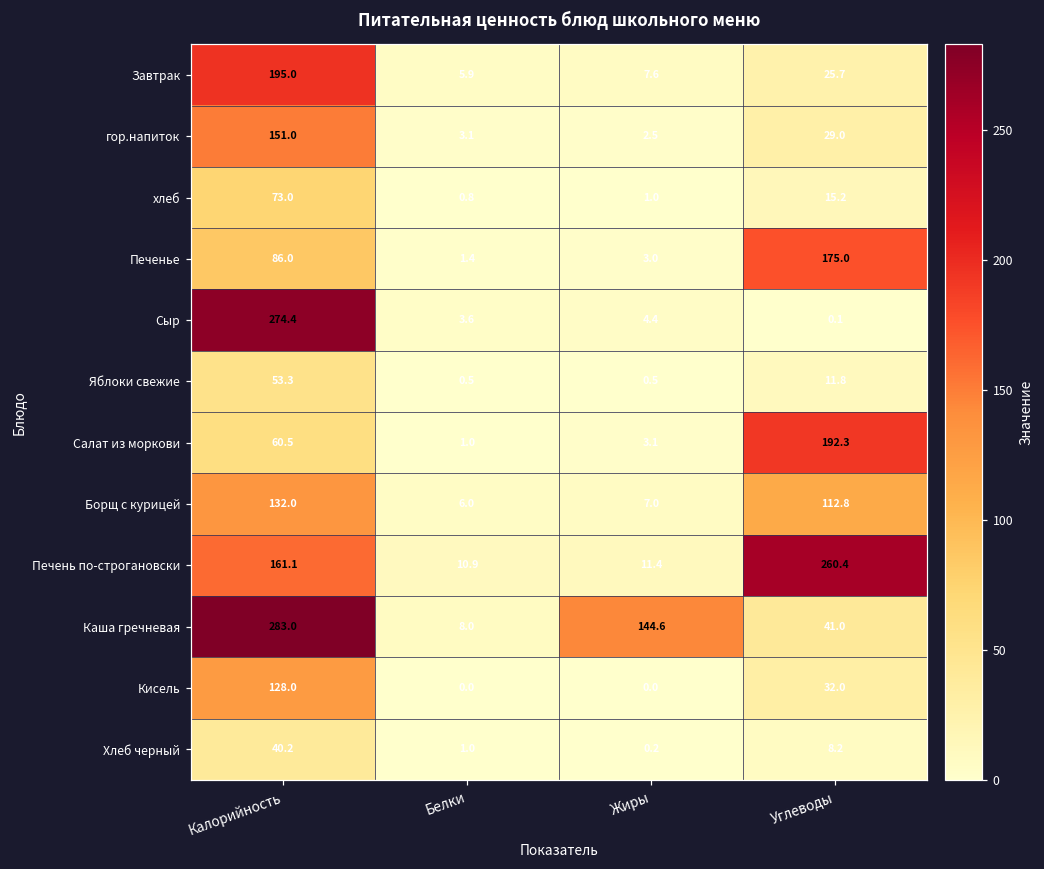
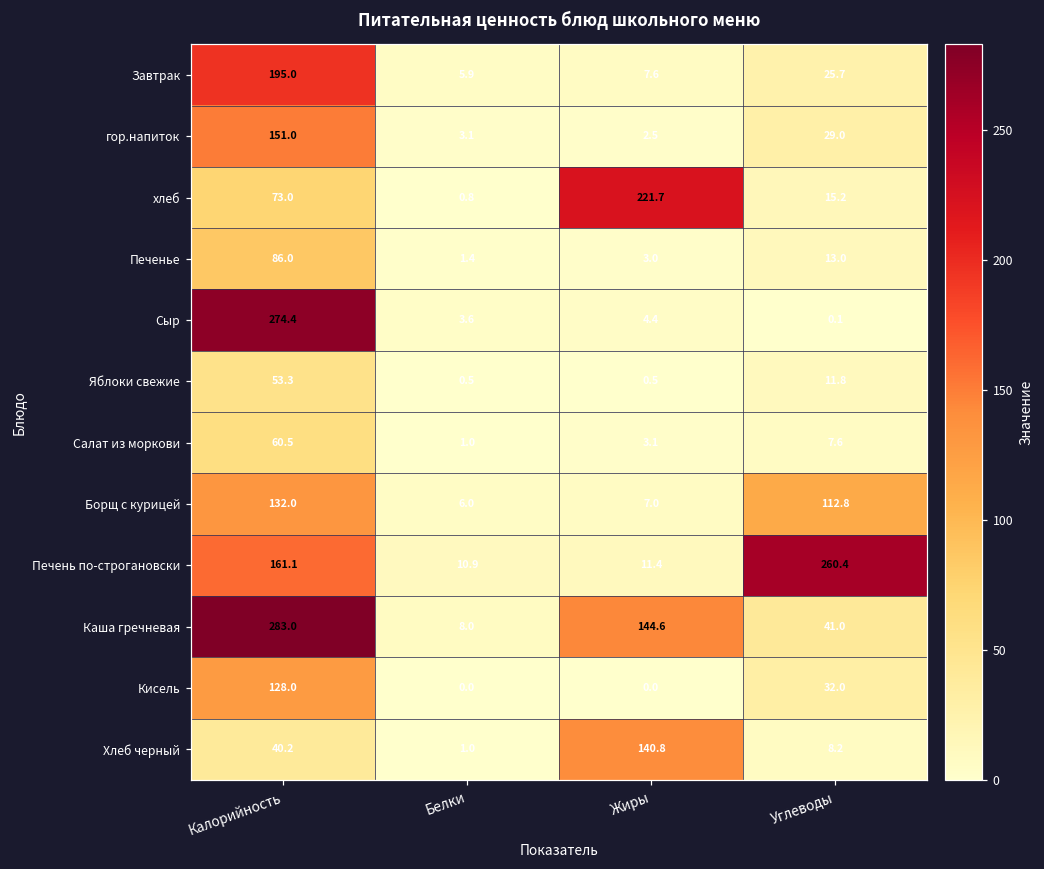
хлеб, Жиры: 1.0 -> 221.7
Печенье, Углеводы: 175.0 -> 13.0
Салат из моркови, Углеводы: 192.3 -> 7.6
Хлеб черный, Жиры: 0.2 -> 140.8
